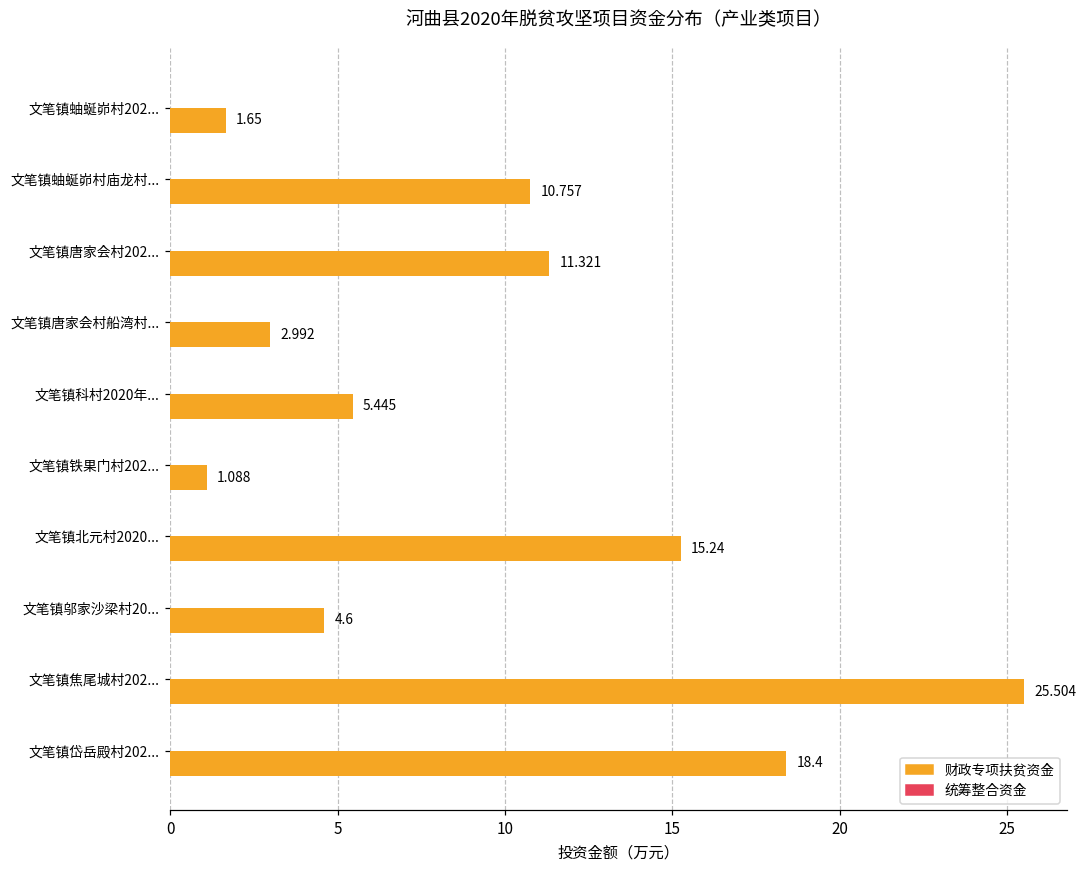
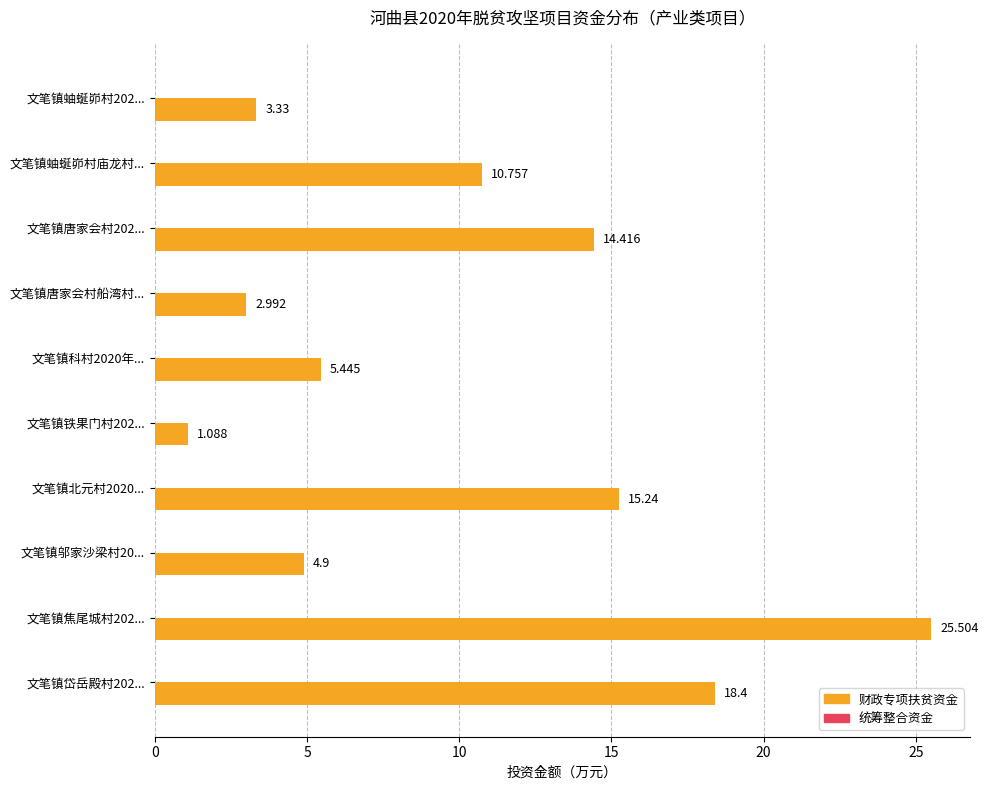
财政专项扶贫资金, 文笔镇蚰蜒峁村202...: 1.65 -> 3.33
财政专项扶贫资金, 文笔镇唐家会村202...: 11.321 -> 14.416
财政专项扶贫资金, 文笔镇邬家沙梁村20...: 4.6 -> 4.9
